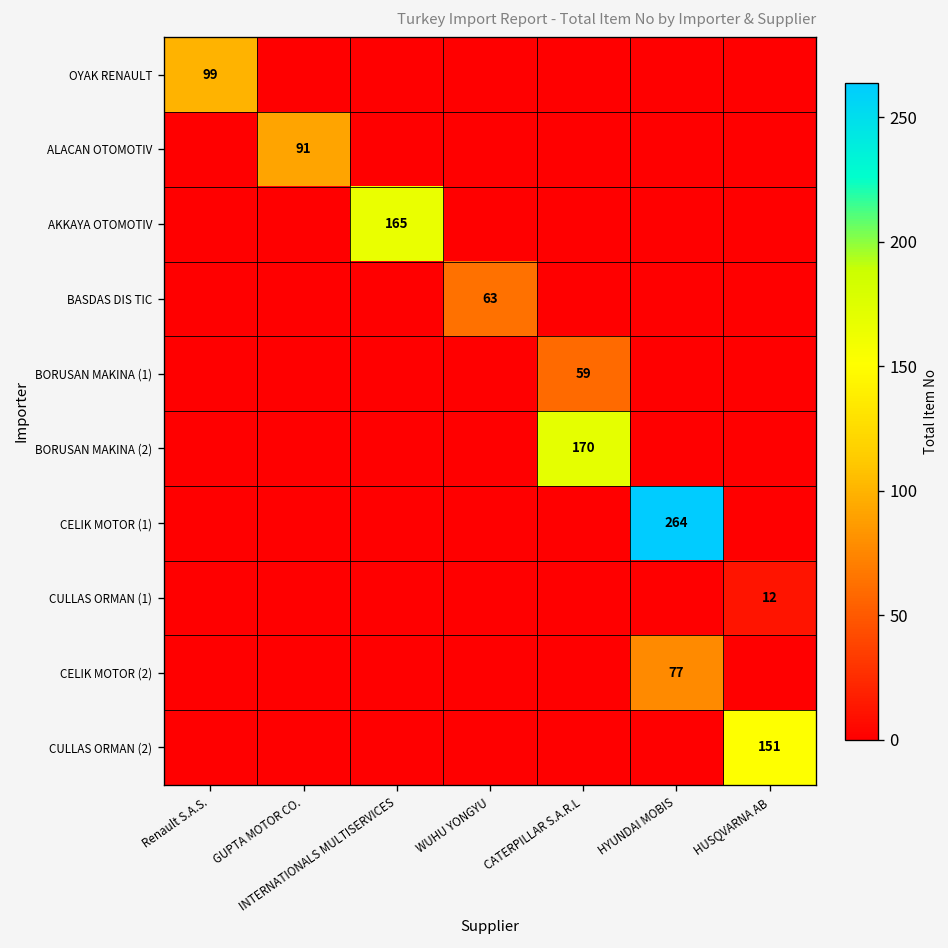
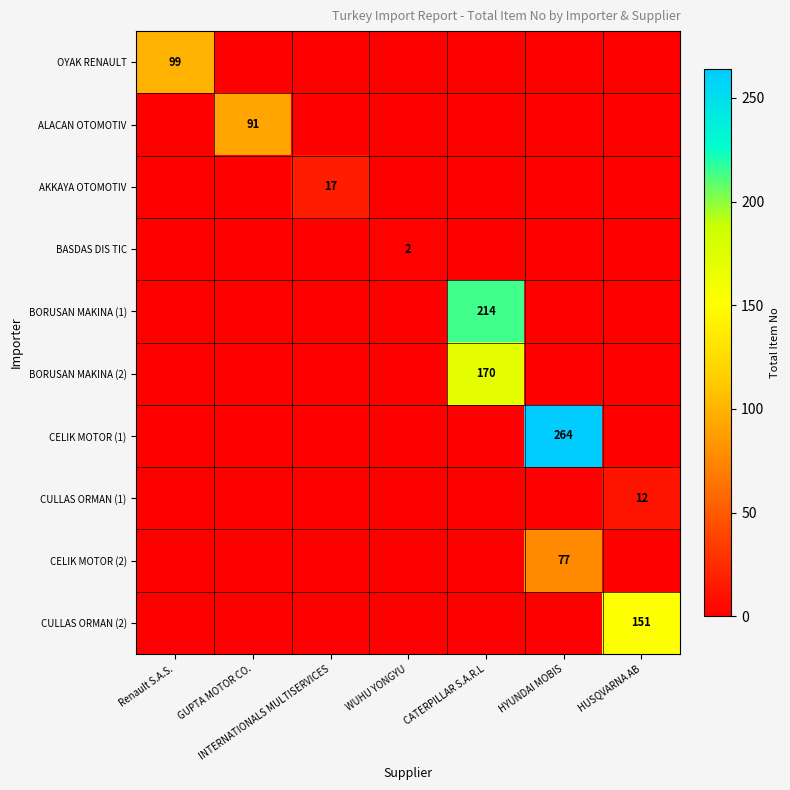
AKKAYA OTOMOTIV, INTERNATIONALS MULTISERVICES: 165 -> 17
BASDAS DIS TIC, WUHU YONGYU: 63 -> 2
BORUSAN MAKINA (1), CATERPILLAR S.A.R.L: 59 -> 214
